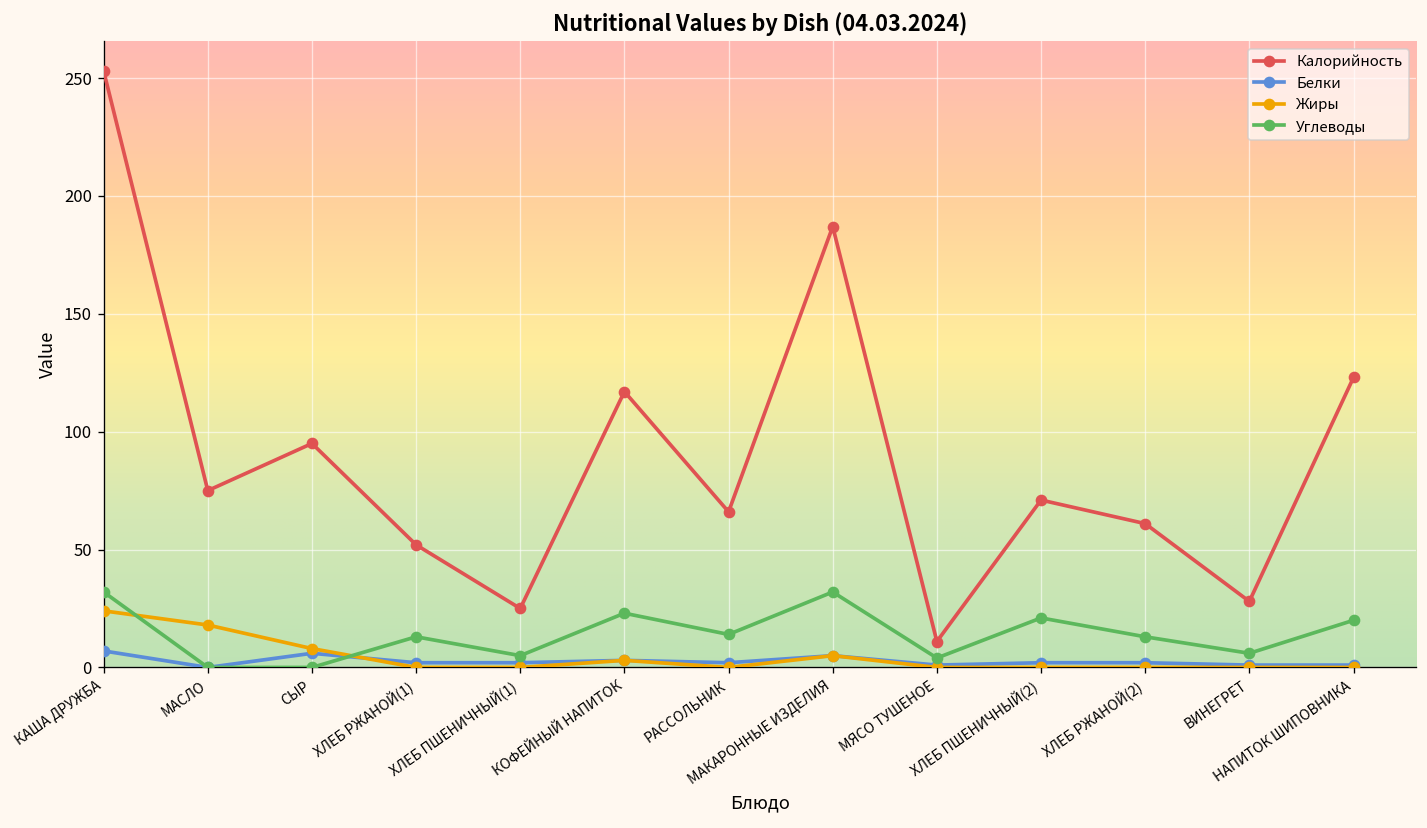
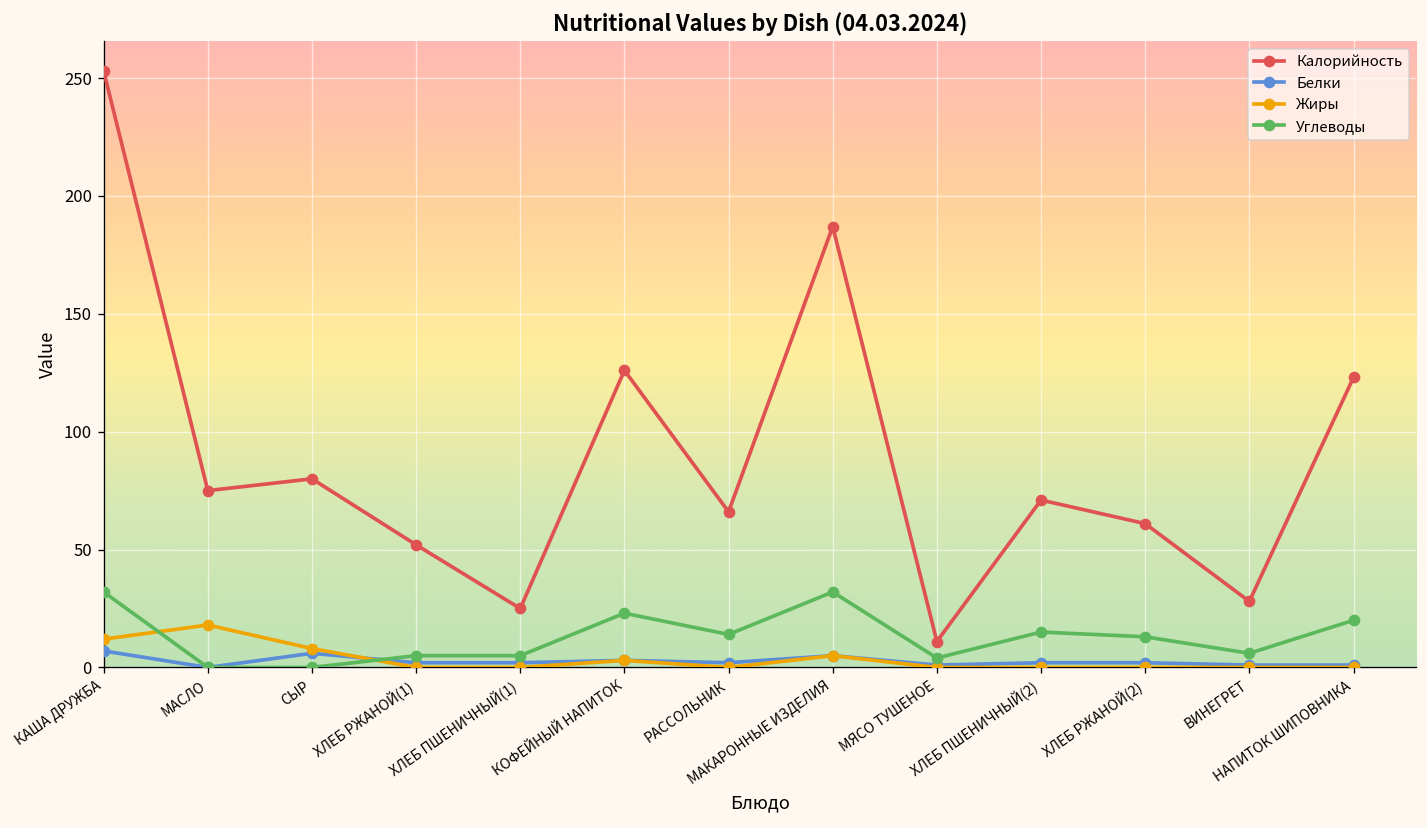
Жиры, КАША ДРУЖБА: 24 -> 12
Калорийность, СЫР: 95 -> 80
Углеводы, ХЛЕБ РЖАНОЙ(1): 13 -> 5
Калорийность, КОФЕЙНЫЙ НАПИТОК: 117 -> 126
Углеводы, ХЛЕБ ПШЕНИЧНЫЙ(2): 21 -> 15
